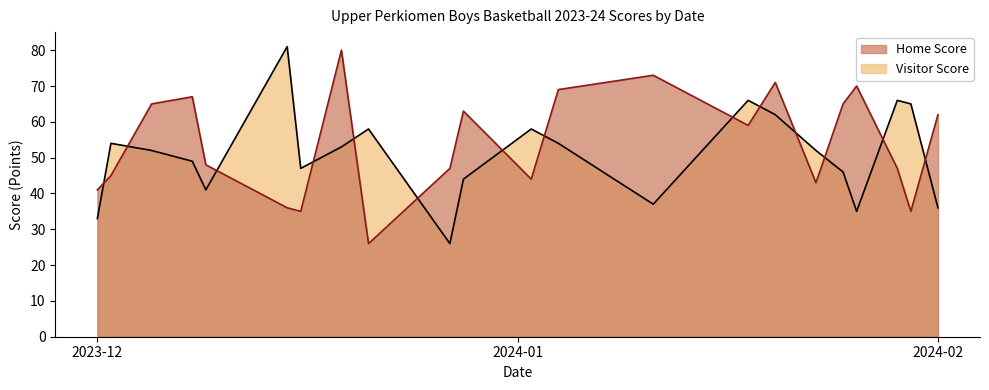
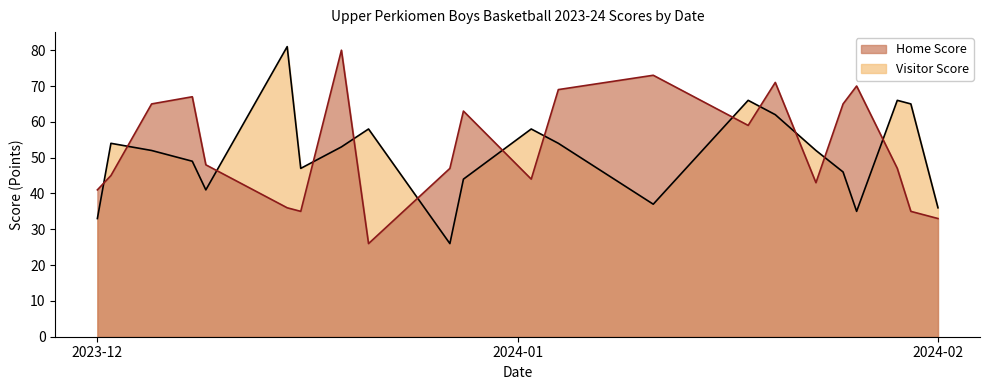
Home Score, 2024-02: 62 -> 33
